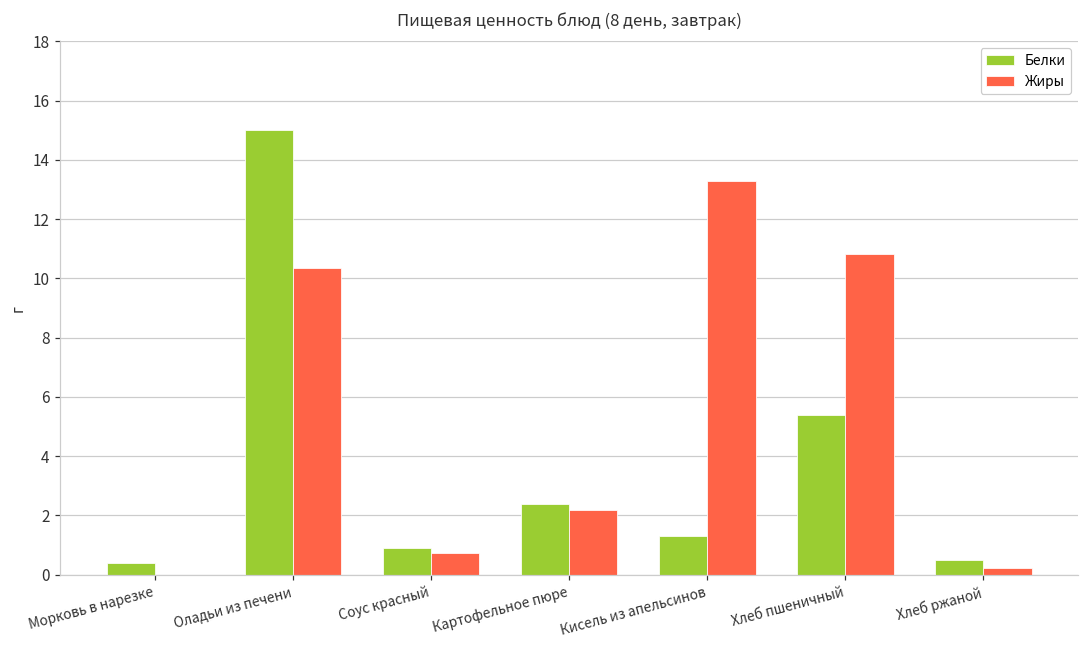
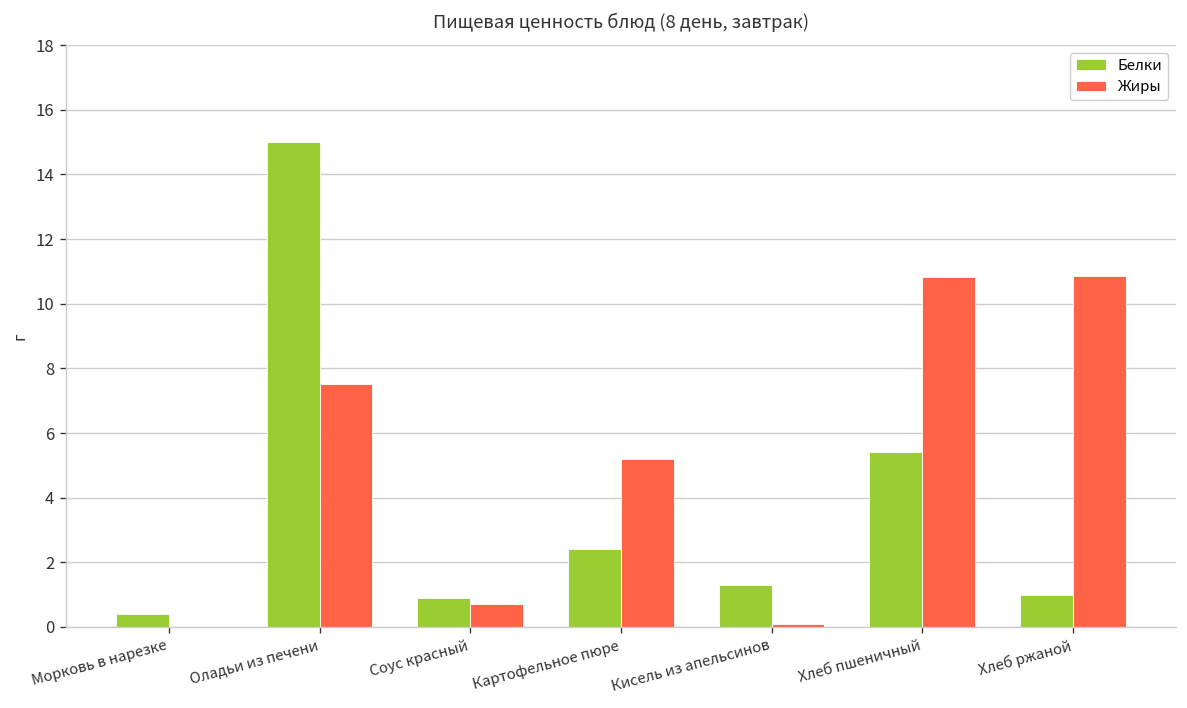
Жиры, Оладьи из печени: 10.4 -> 7.5
Жиры, Картофельное пюре: 2.2 -> 5.2
Жиры, Кисель из апельсинов: 13.3 -> 0.1
Белки, Хлеб ржаной: 0.5 -> 1.0
Жиры, Хлеб ржаной: 0.2 -> 10.9
